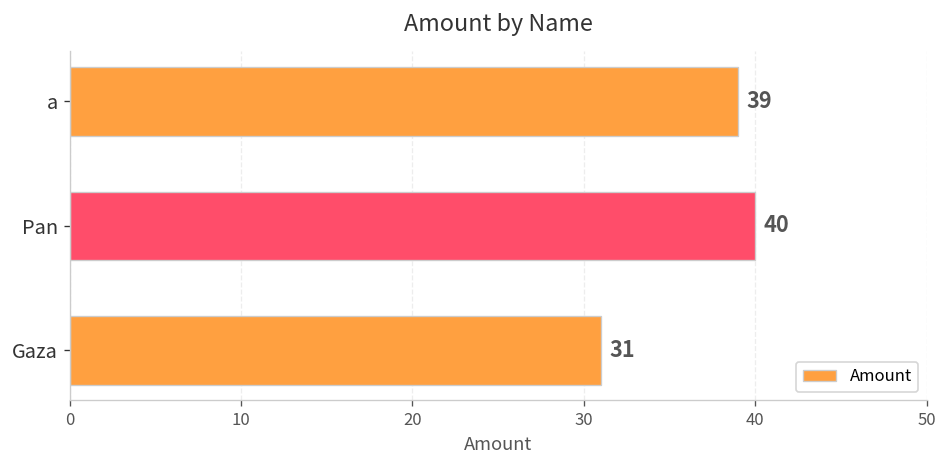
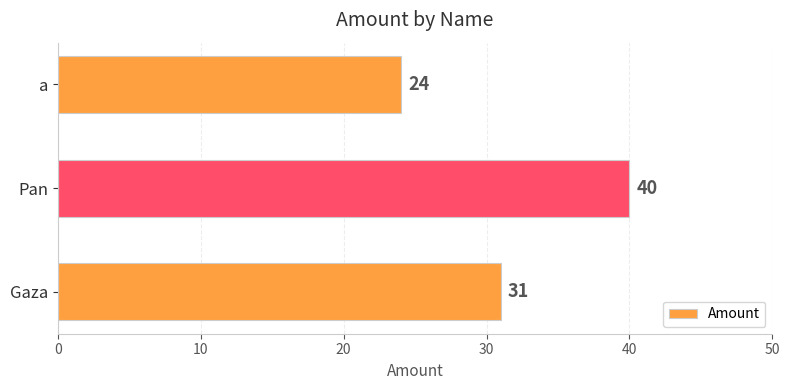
a: 39 -> 24
